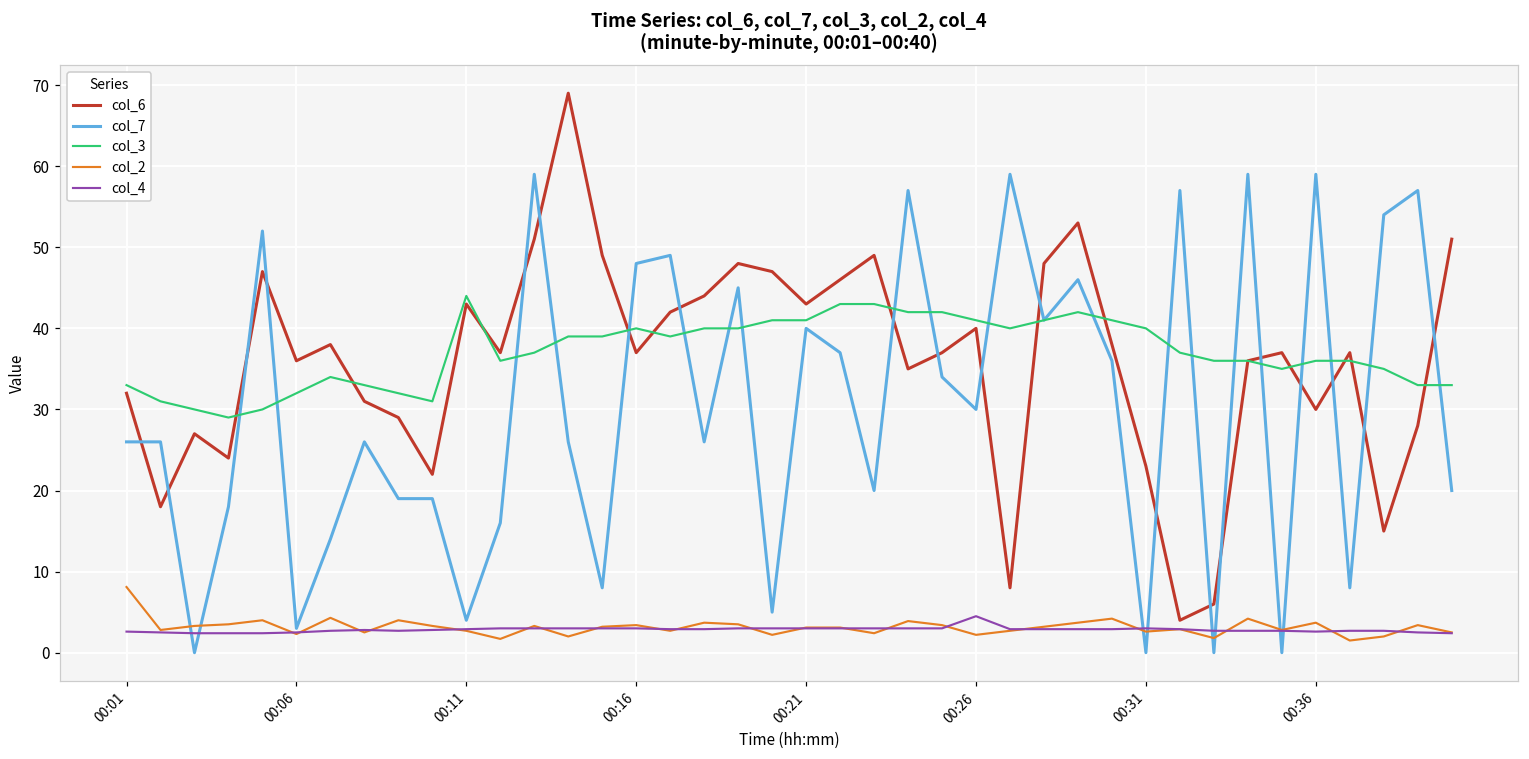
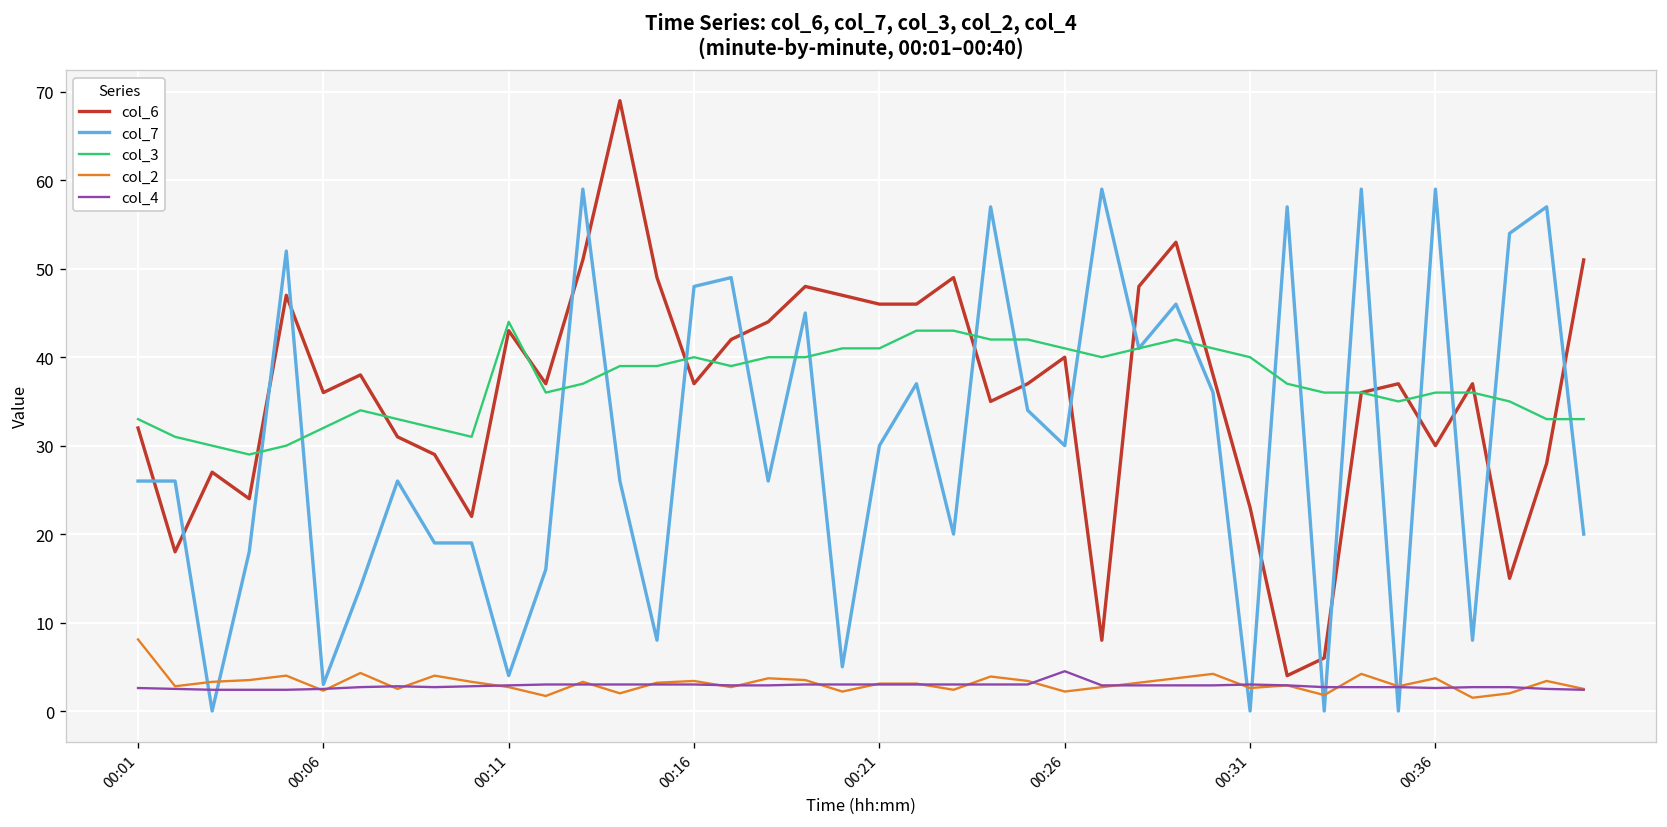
col_6, 00:21: 43 -> 46
col_7, 00:21: 40 -> 30
